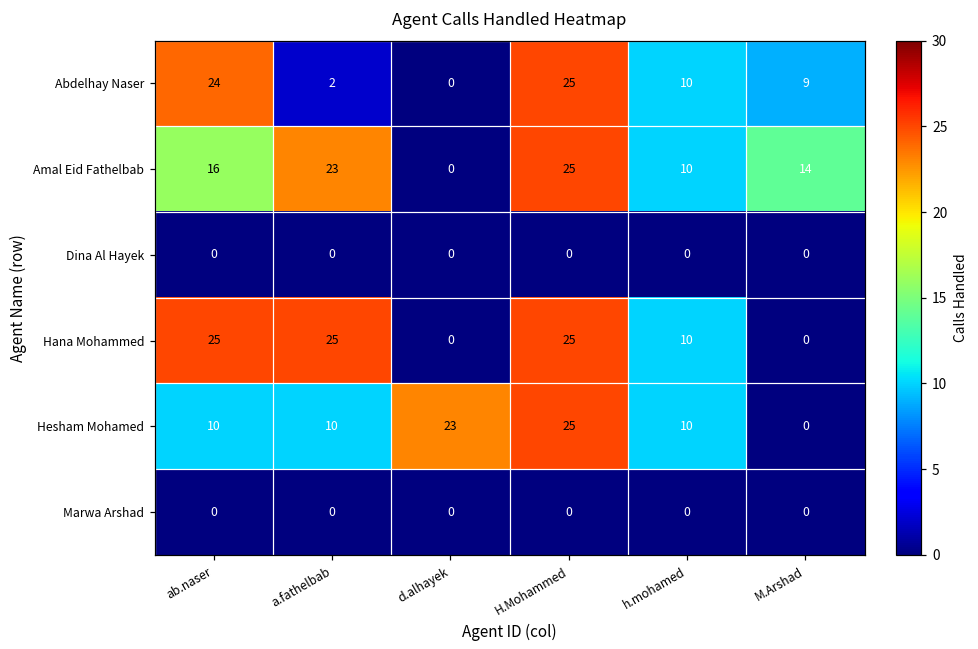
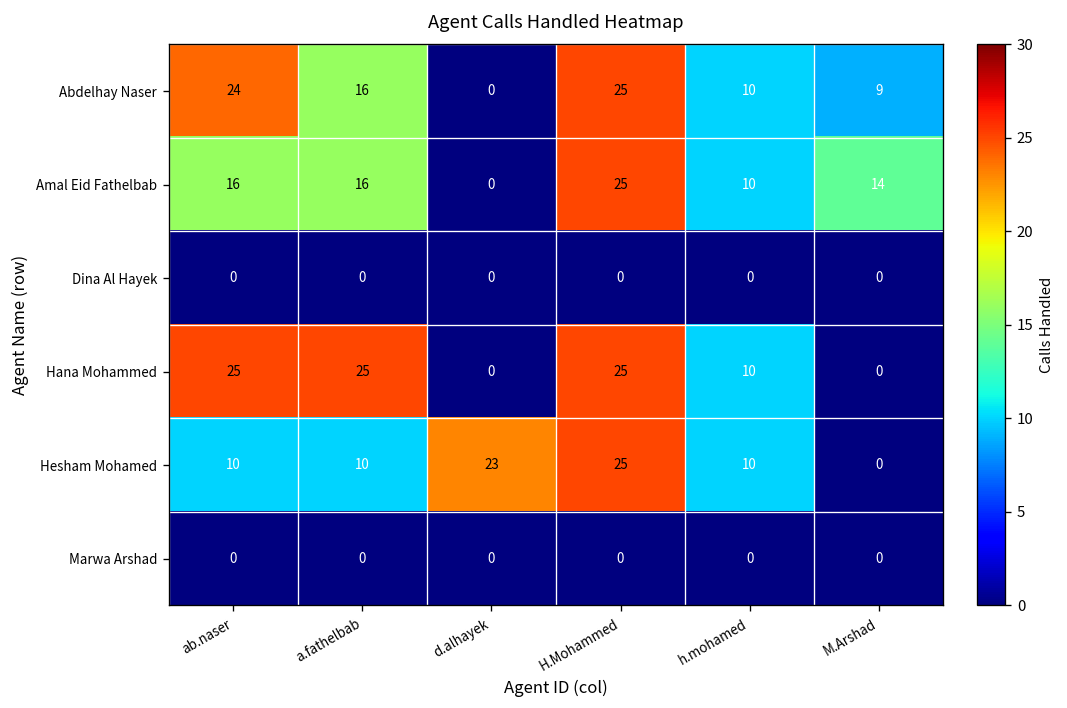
Abdelhay Naser, a.fathelbab: 2 -> 16
Amal Eid Fathelbab, a.fathelbab: 23 -> 16
